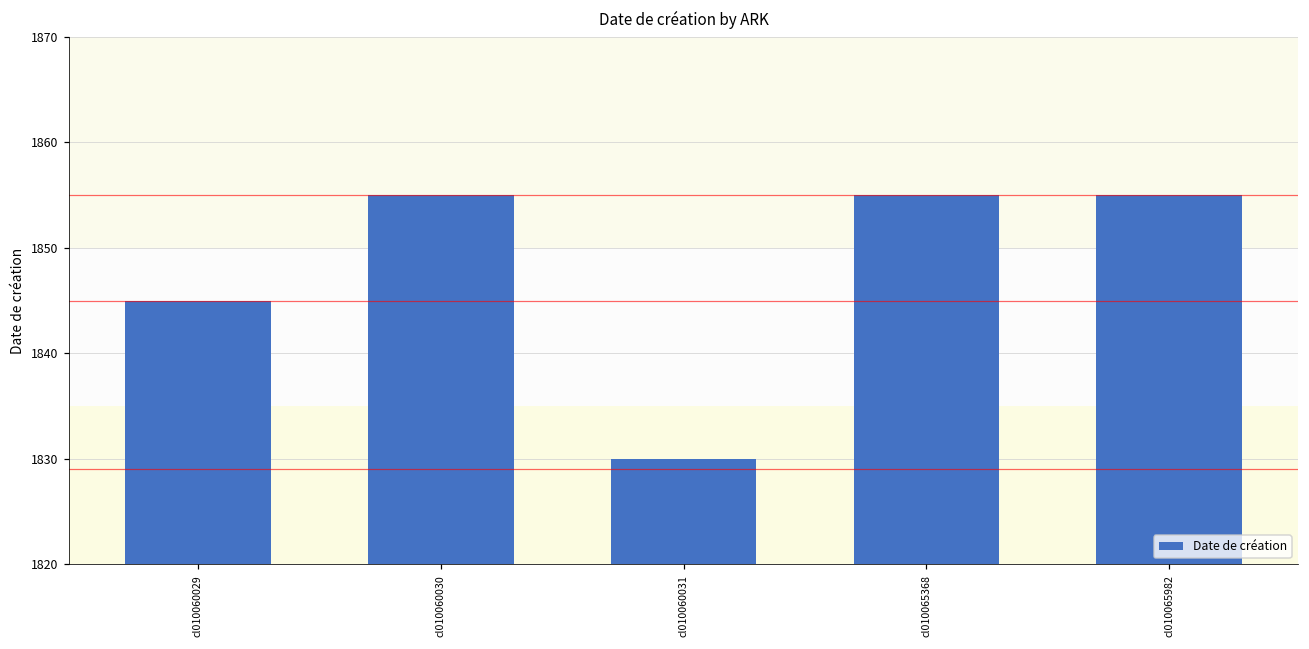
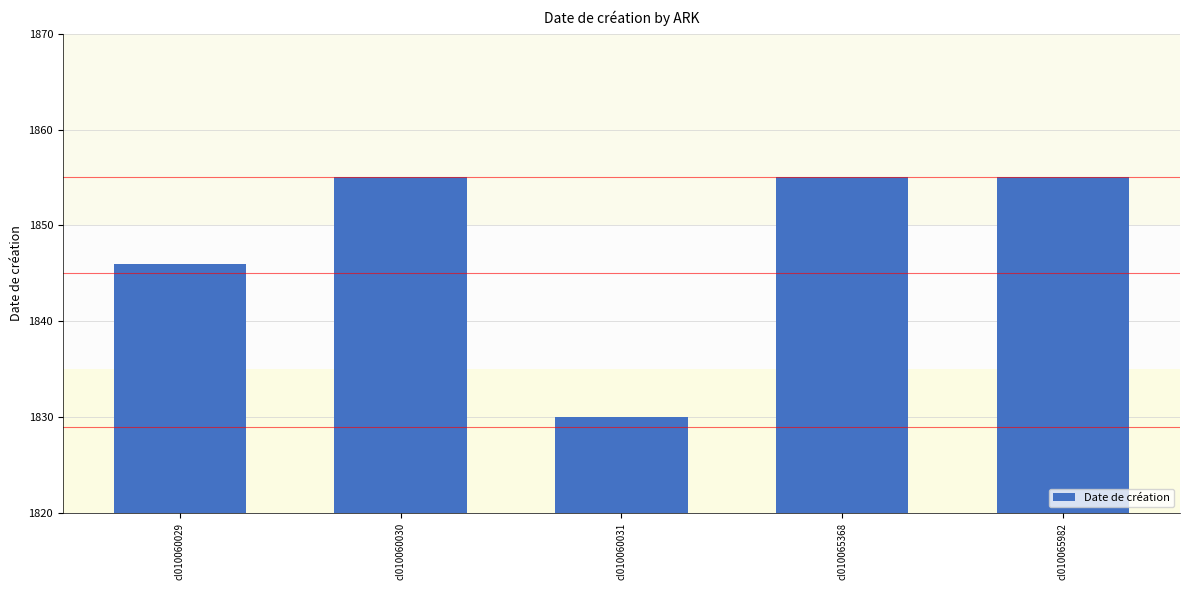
cl010060029: 1845 -> 1846
